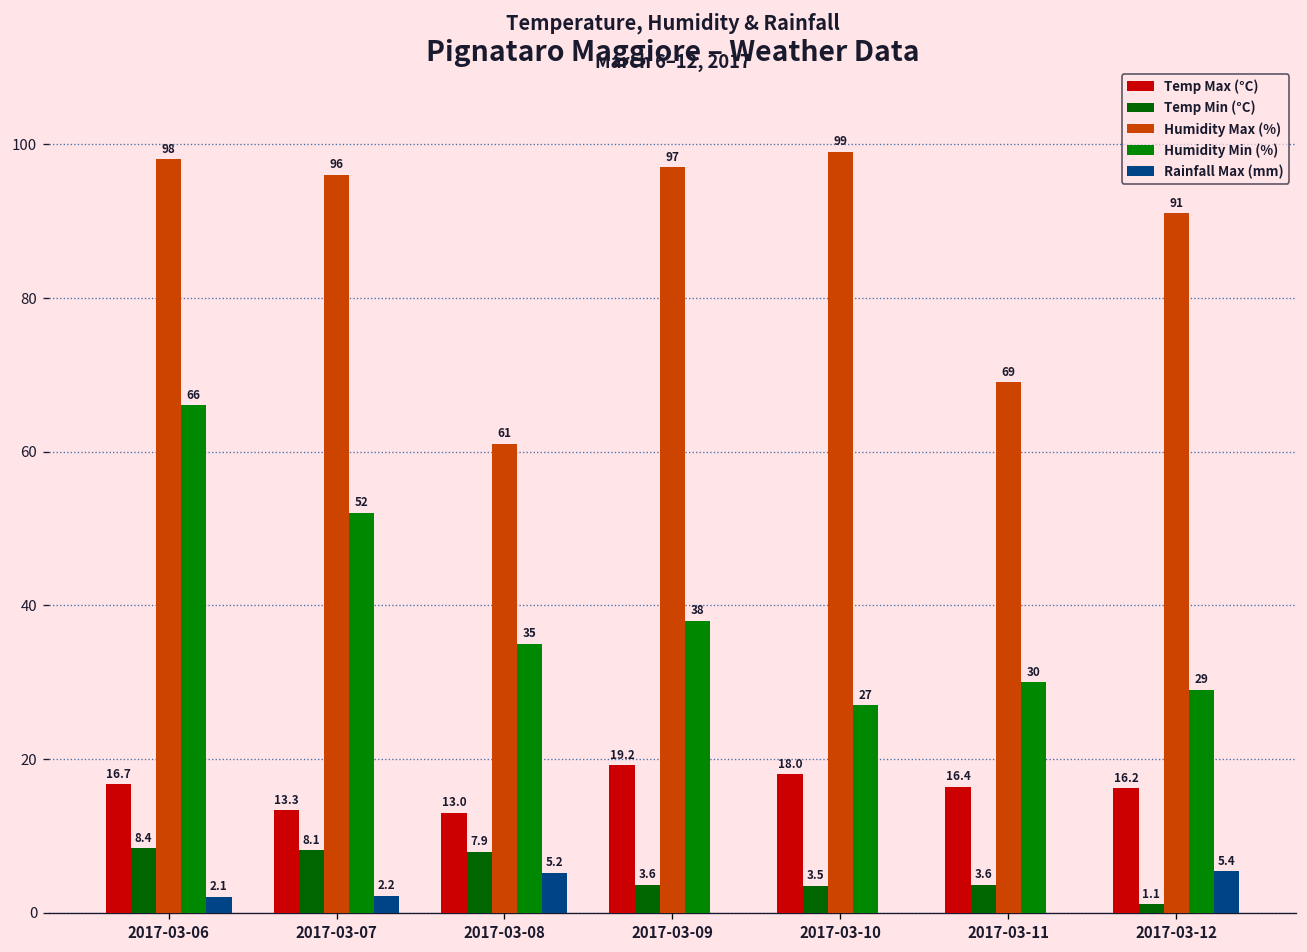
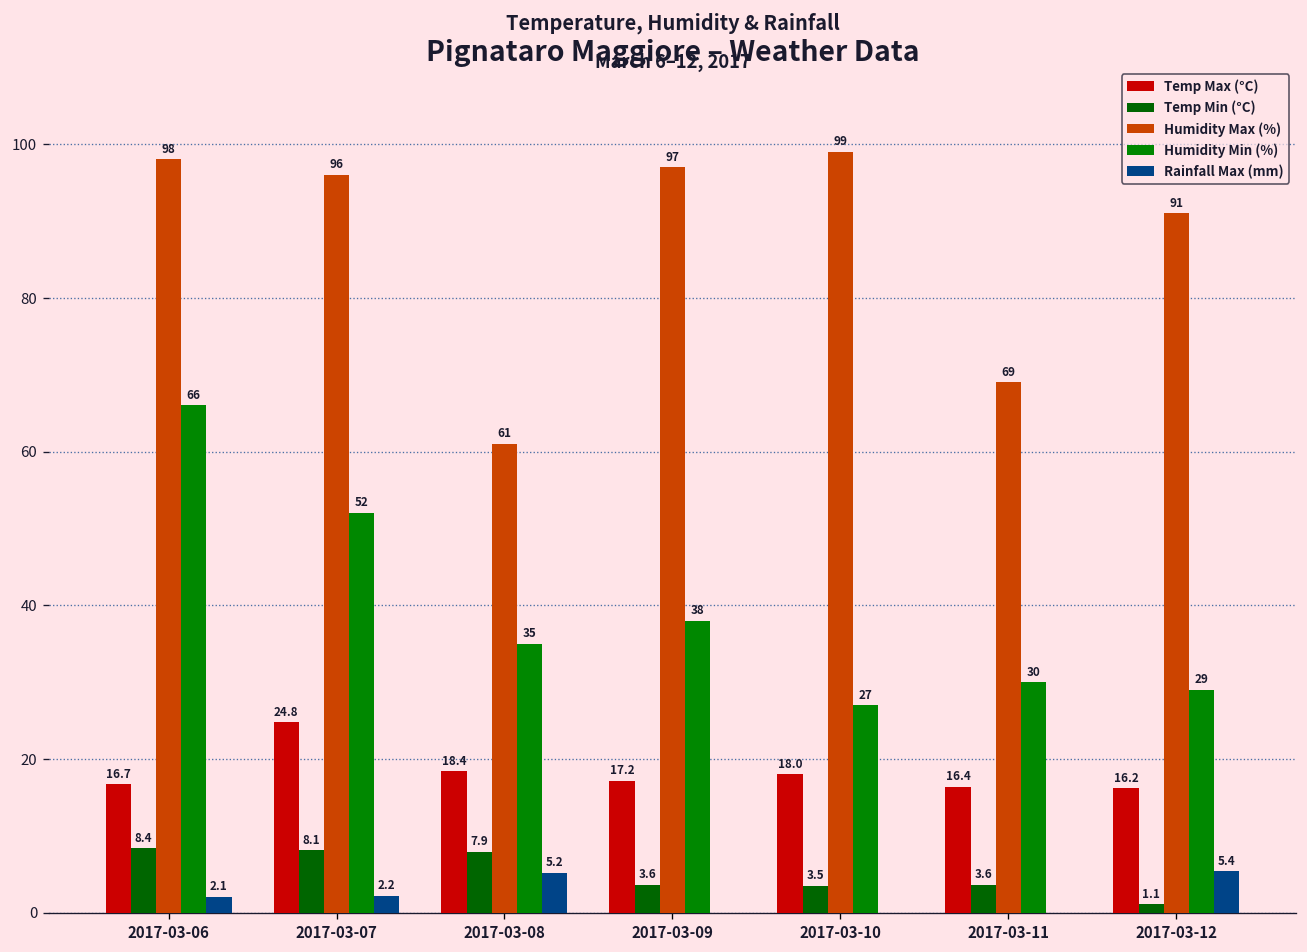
Temp Max (°C), 2017-03-07: 13.3 -> 24.8
Temp Max (°C), 2017-03-08: 13.0 -> 18.4
Temp Max (°C), 2017-03-09: 19.2 -> 17.2
